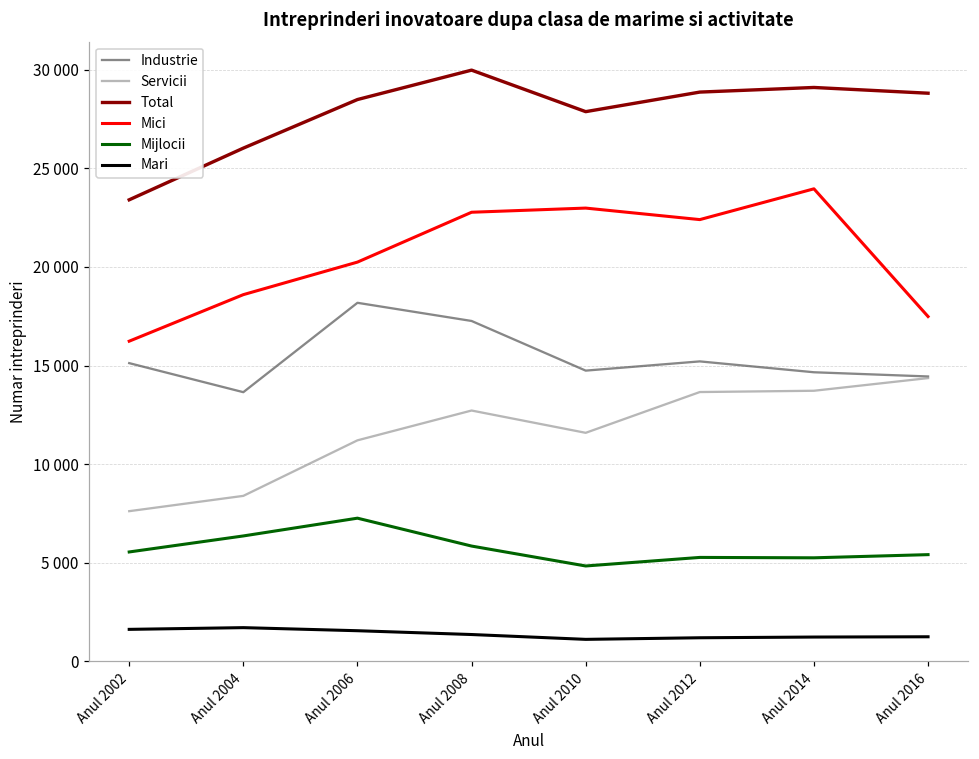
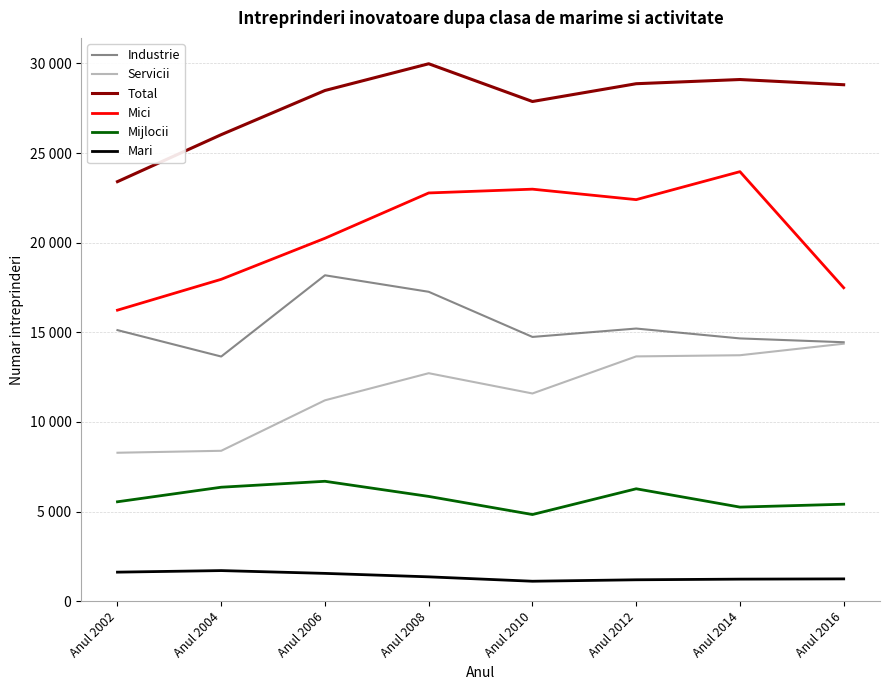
Servicii, Anul 2002: 7600 -> 8300
Mici, Anul 2004: 18600 -> 18000
Mijlocii, Anul 2006: 7300 -> 6700
Mijlocii, Anul 2012: 5300 -> 6300
